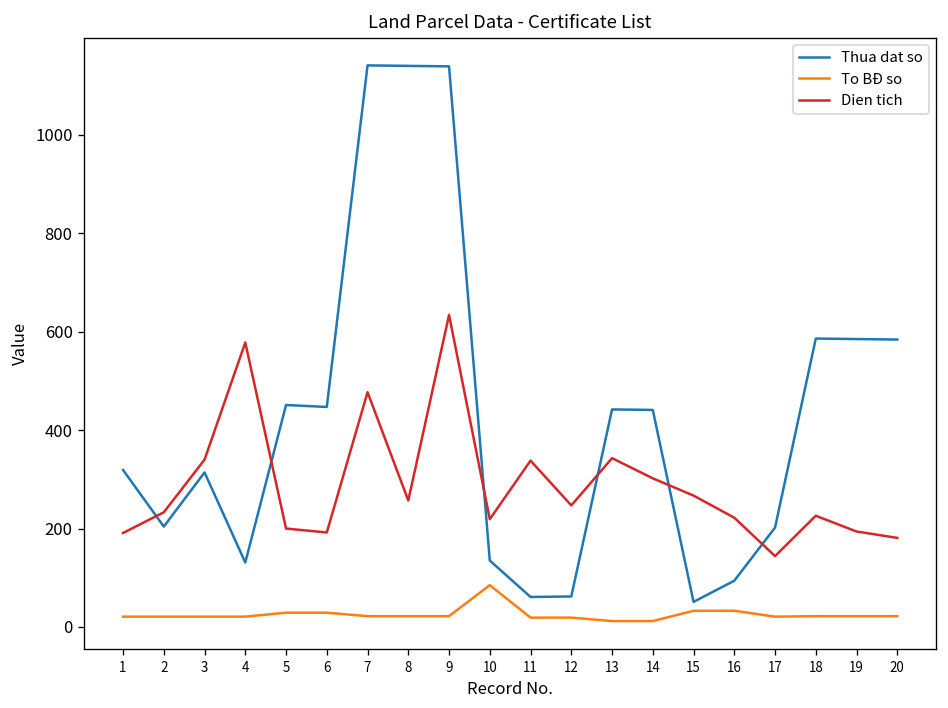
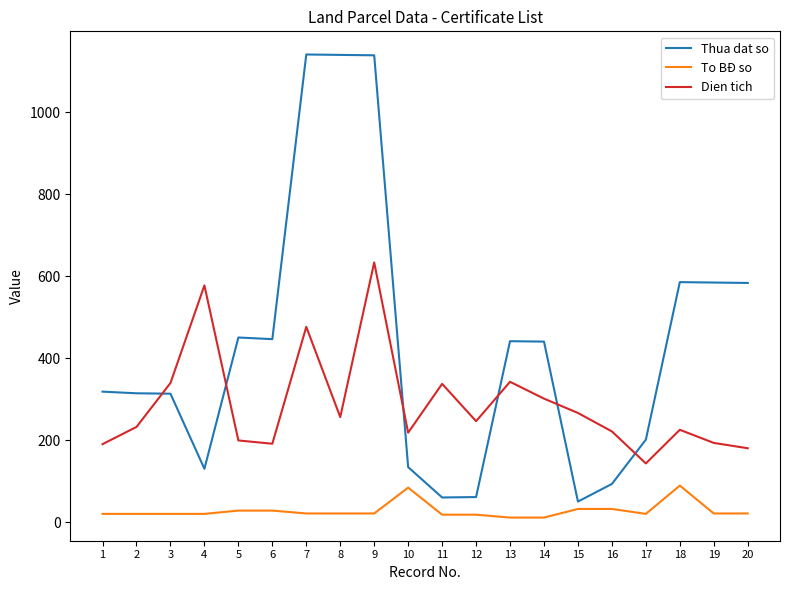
Thua dat so, 2: 200 -> 320
To BĐ so, 18: 20 -> 90
